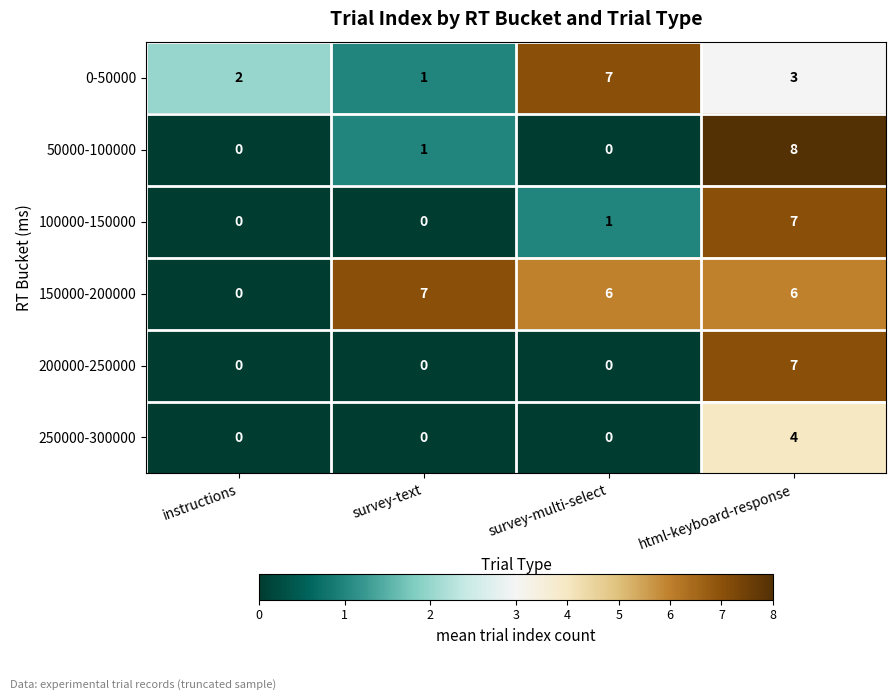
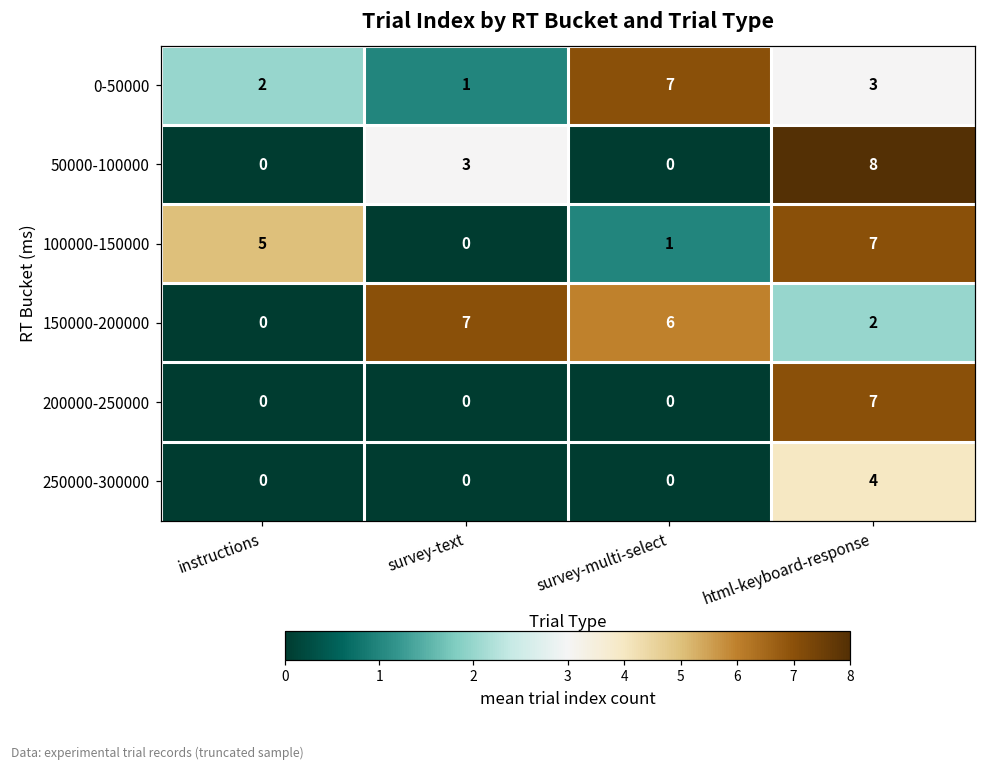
50000-100000, survey-text: 1 -> 3
100000-150000, instructions: 0 -> 5
150000-200000, html-keyboard-response: 6 -> 2
